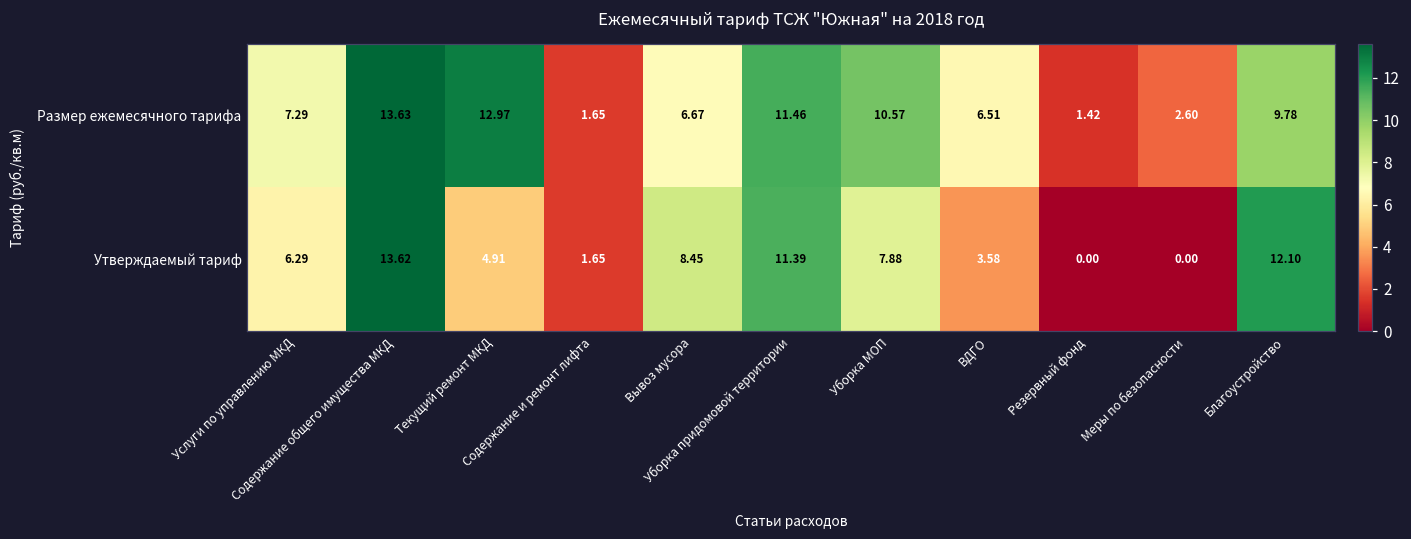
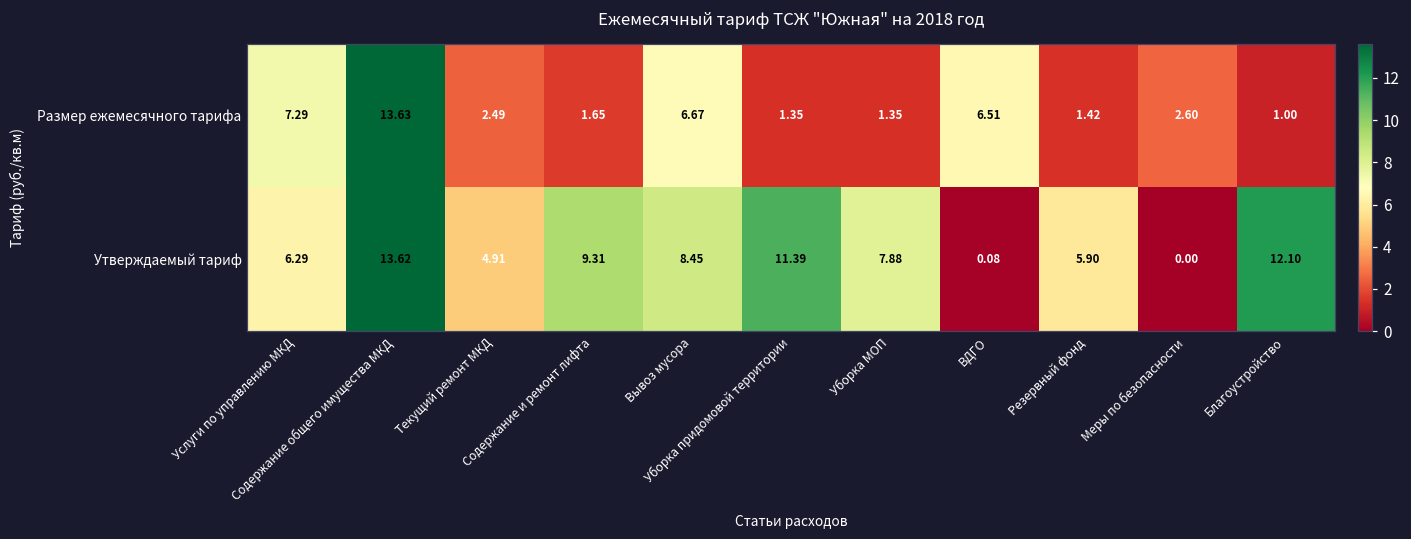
Размер ежемесячного тарифа, Текущий ремонт МКД: 12.97 -> 2.49
Размер ежемесячного тарифа, Уборка придомовой территории: 11.46 -> 1.35
Размер ежемесячного тарифа, Уборка МОП: 10.57 -> 1.35
Размер ежемесячного тарифа, Благоустройство: 9.78 -> 1.00
Утверждаемый тариф, Содержание и ремонт лифта: 1.65 -> 9.31
Утверждаемый тариф, ВДГО: 3.58 -> 0.08
Утверждаемый тариф, Резервный фонд: 0.00 -> 5.90
